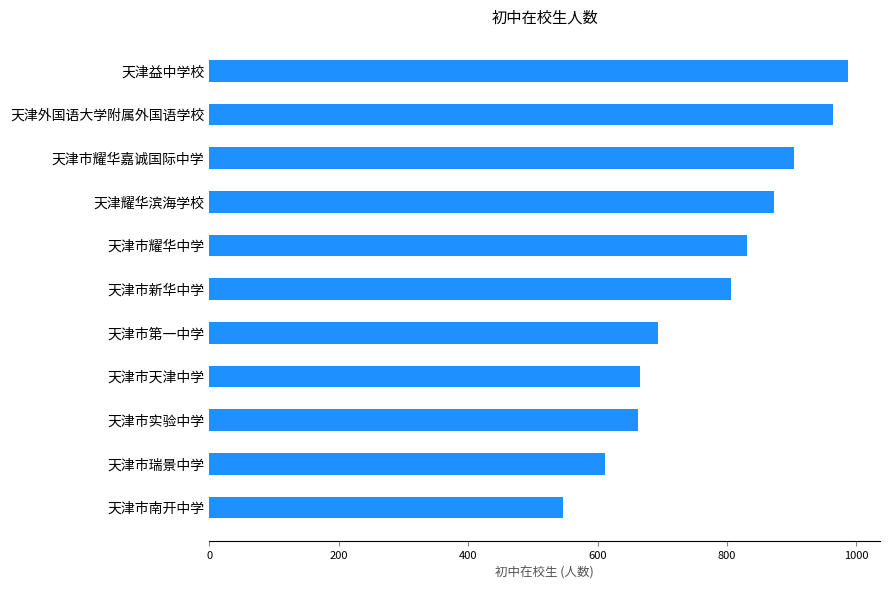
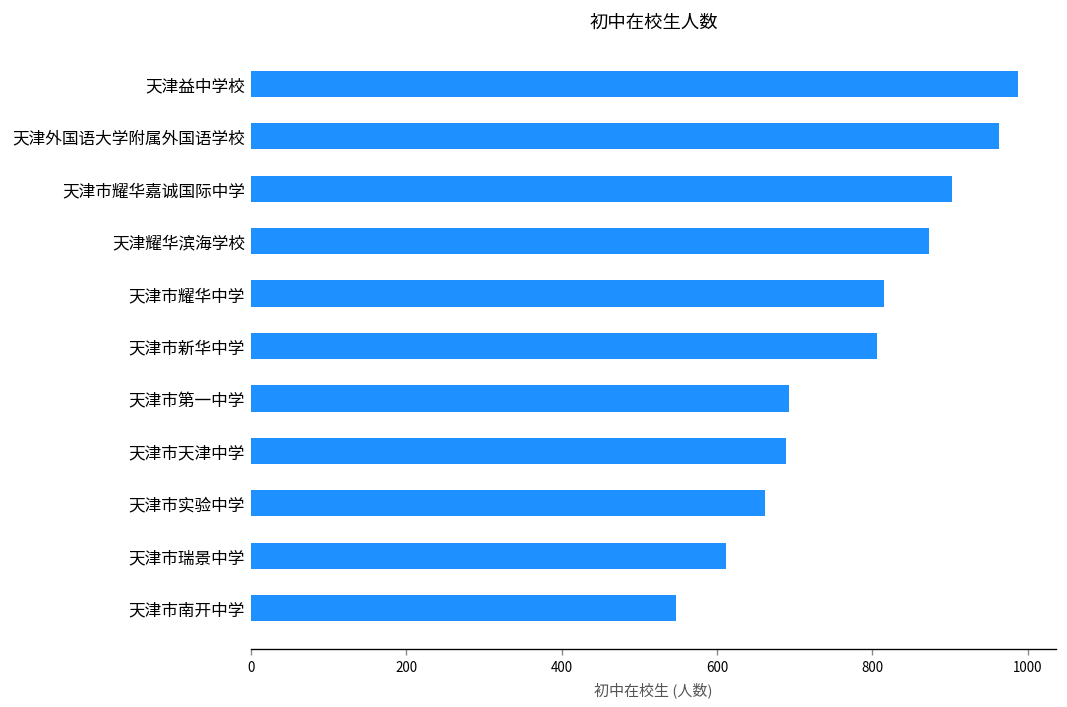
天津市耀华中学: 830 -> 820
天津市天津中学: 670 -> 690
